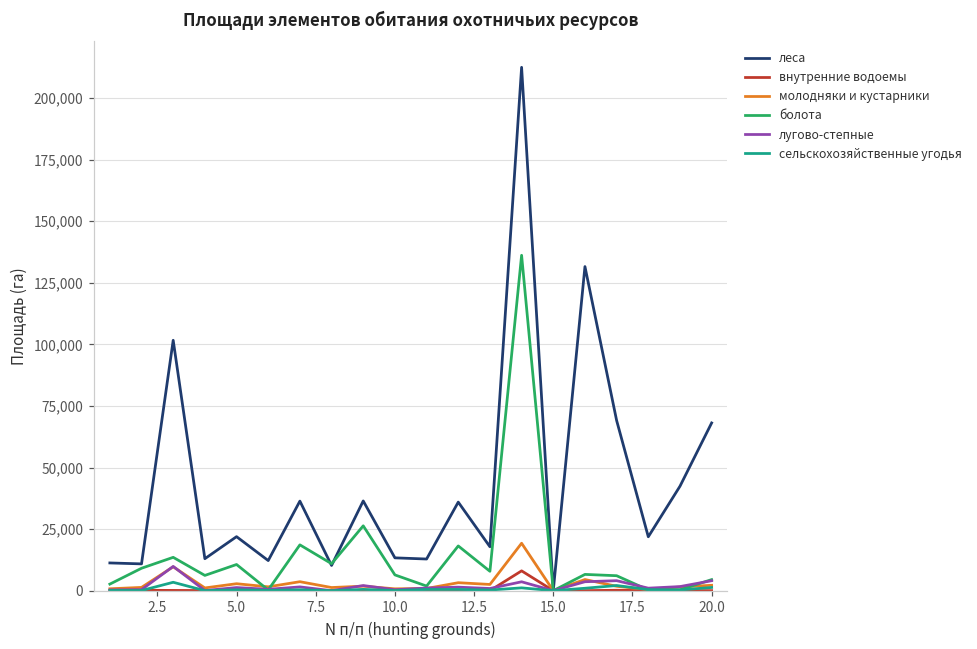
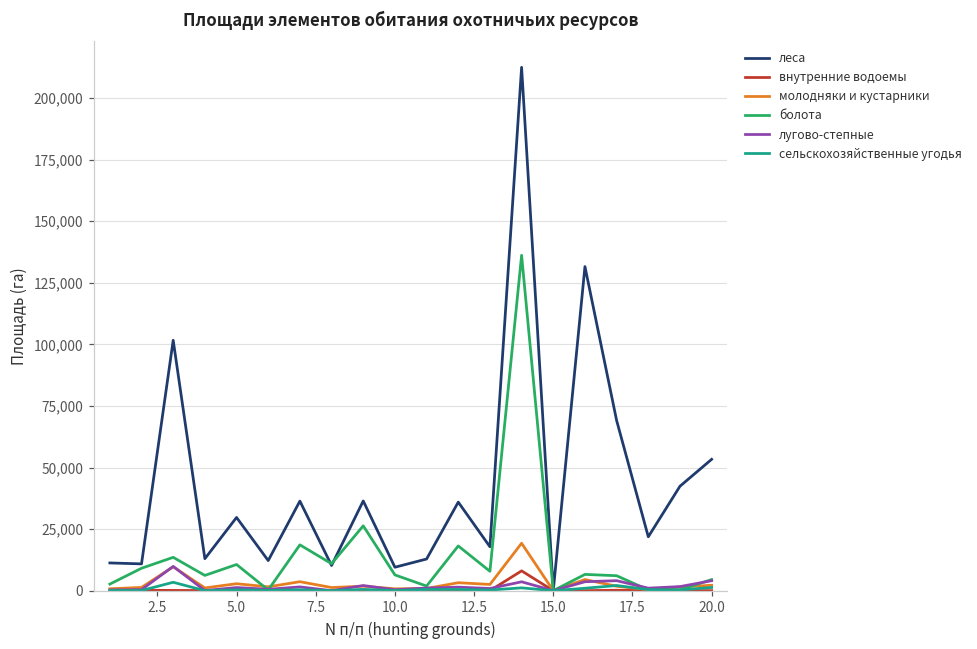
леса, 5.0: 22,000 -> 30,000
леса, 10.0: 13,000 -> 10,000
леса, 20.0: 68,000 -> 53,000
